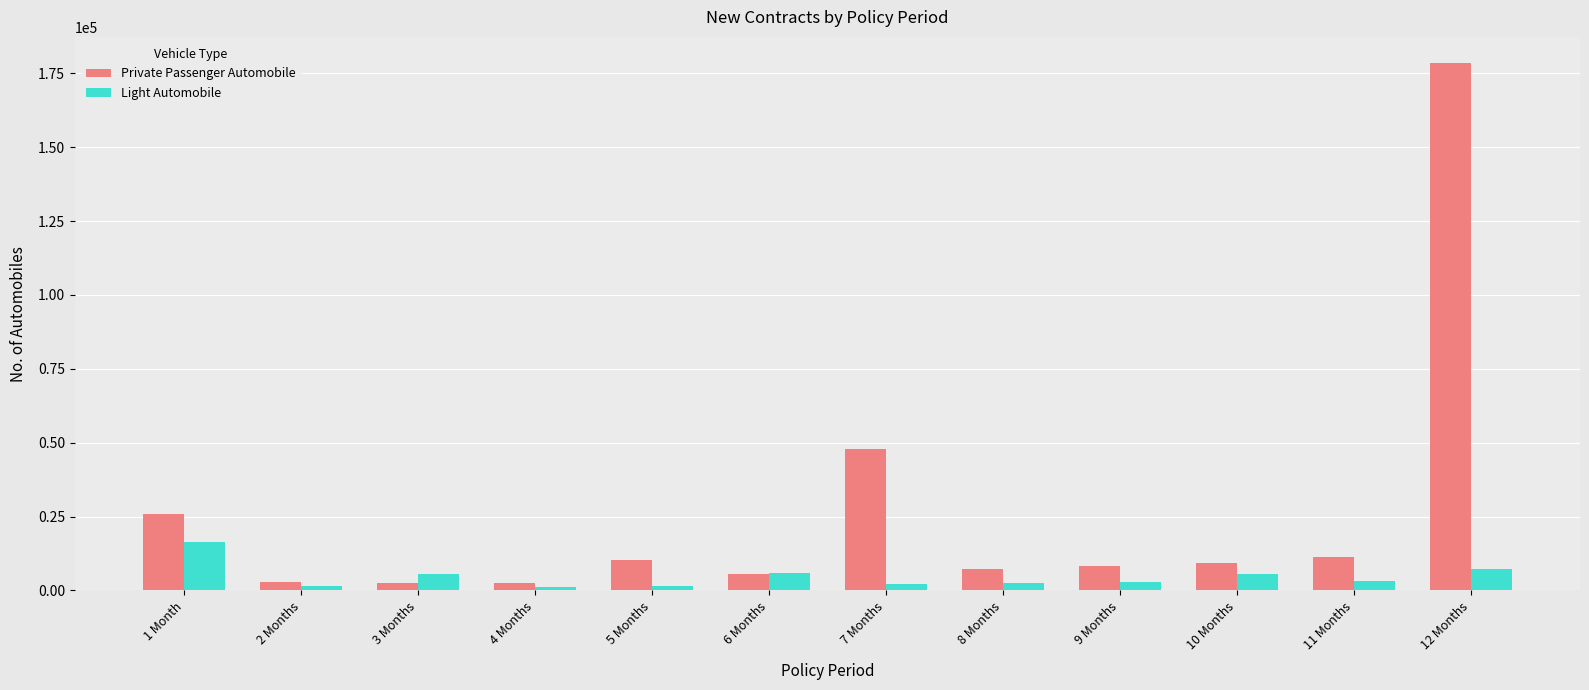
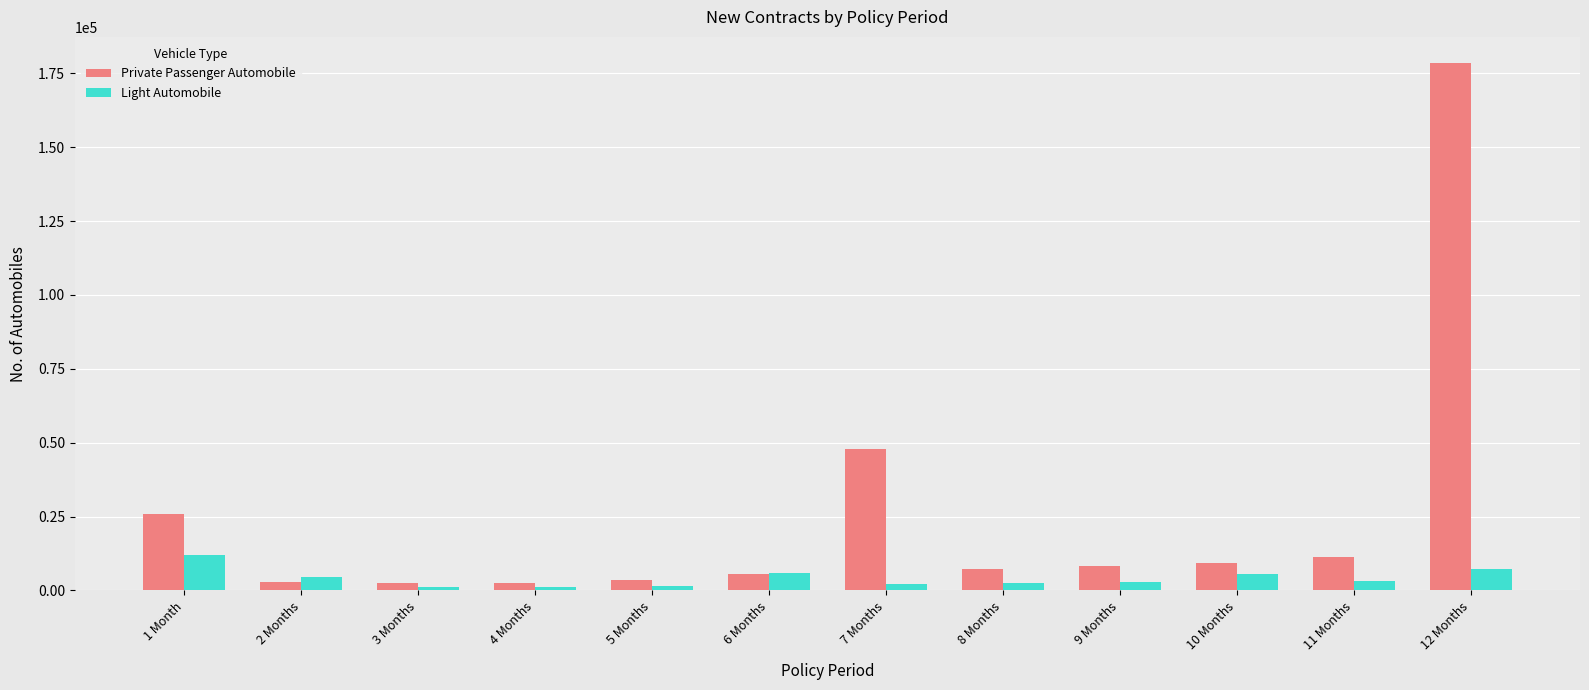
Light Automobile, 1 Month: 17000 -> 12000
Light Automobile, 2 Months: 1000 -> 5000
Light Automobile, 3 Months: 6000 -> 1000
Private Passenger Automobile, 5 Months: 10000 -> 3000
